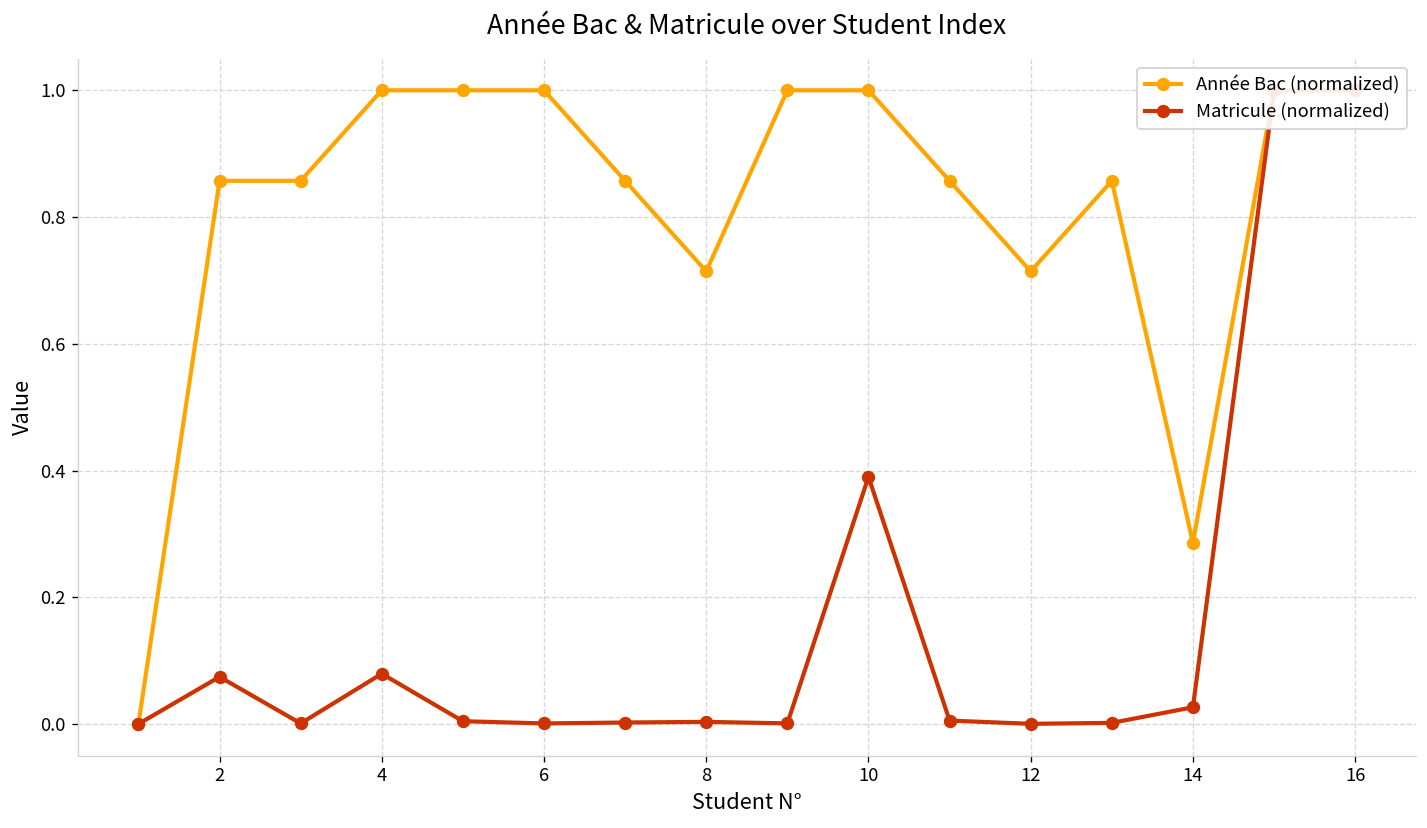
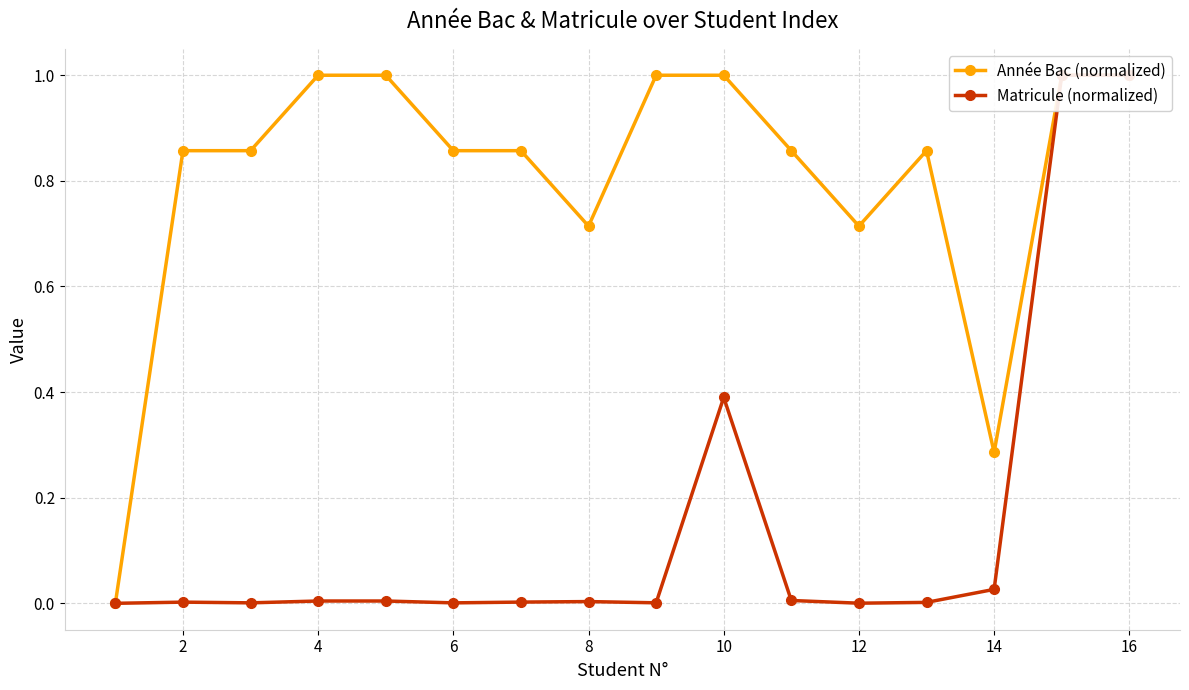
Matricule (normalized), 2: 0.07 -> 0.00
Matricule (normalized), 4: 0.08 -> 0.00
Année Bac (normalized), 6: 1.00 -> 0.86
